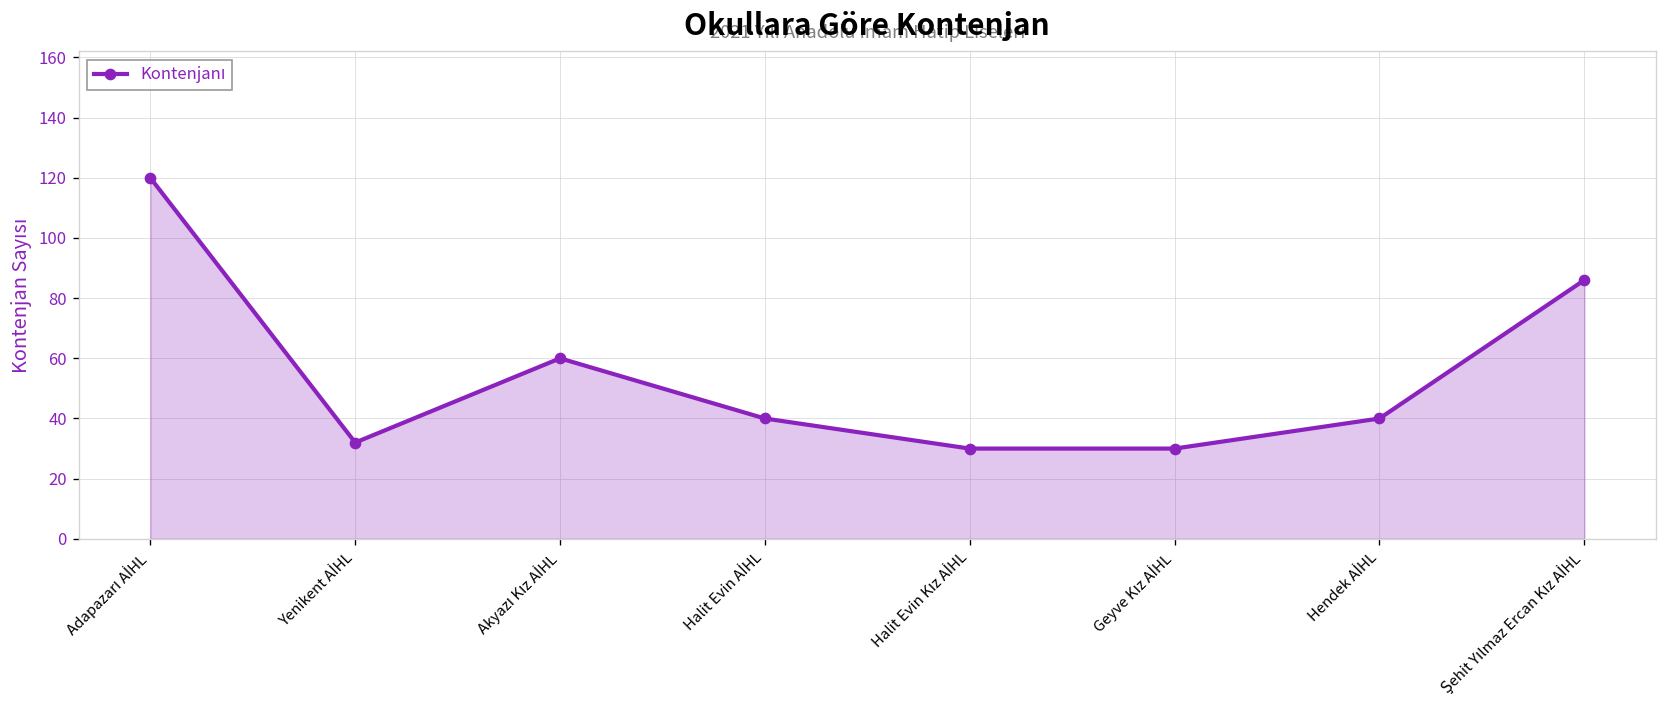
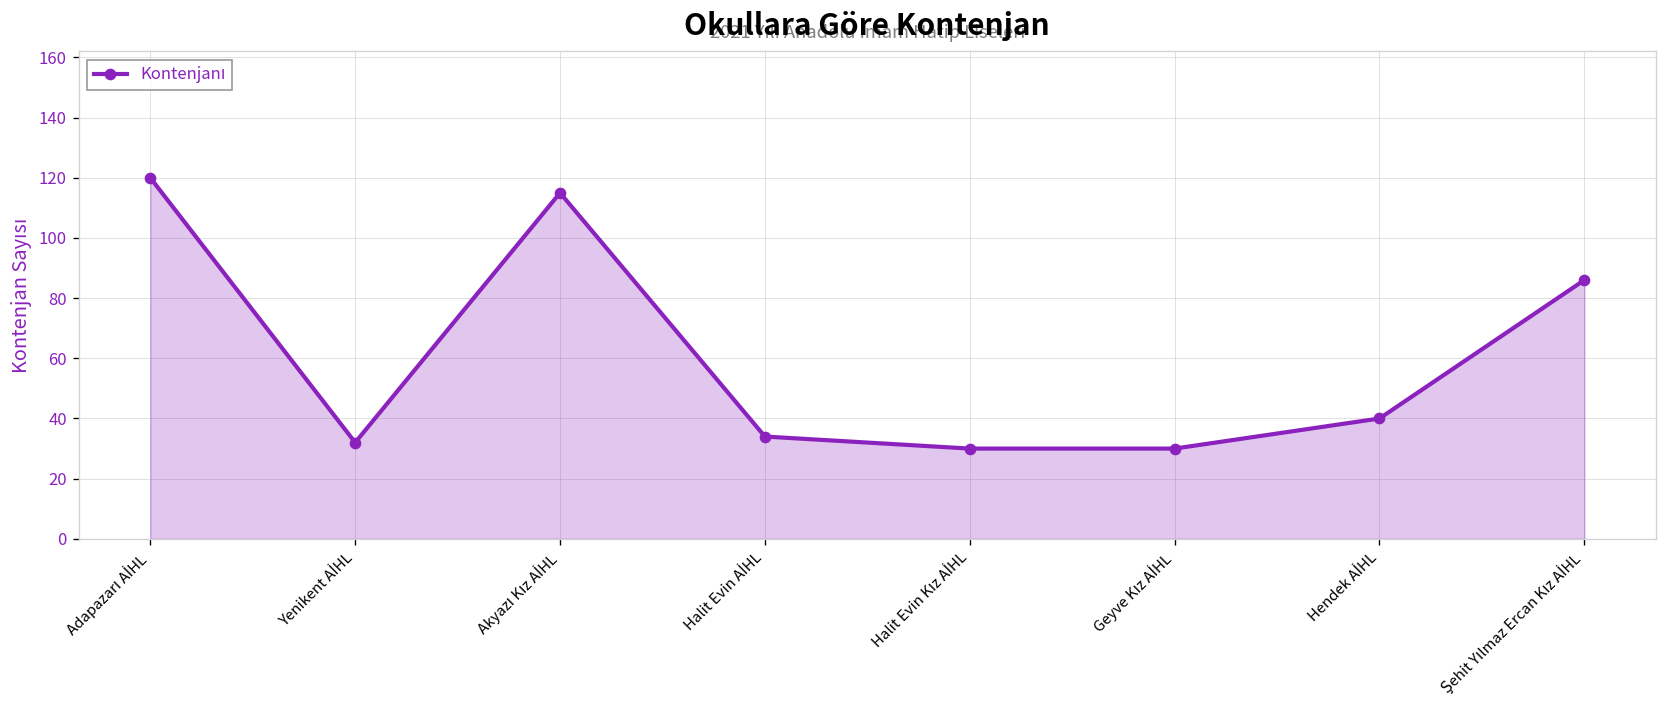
Akyazı Kız AİHL: 60 -> 115
Halit Evin AİHL: 40 -> 34
